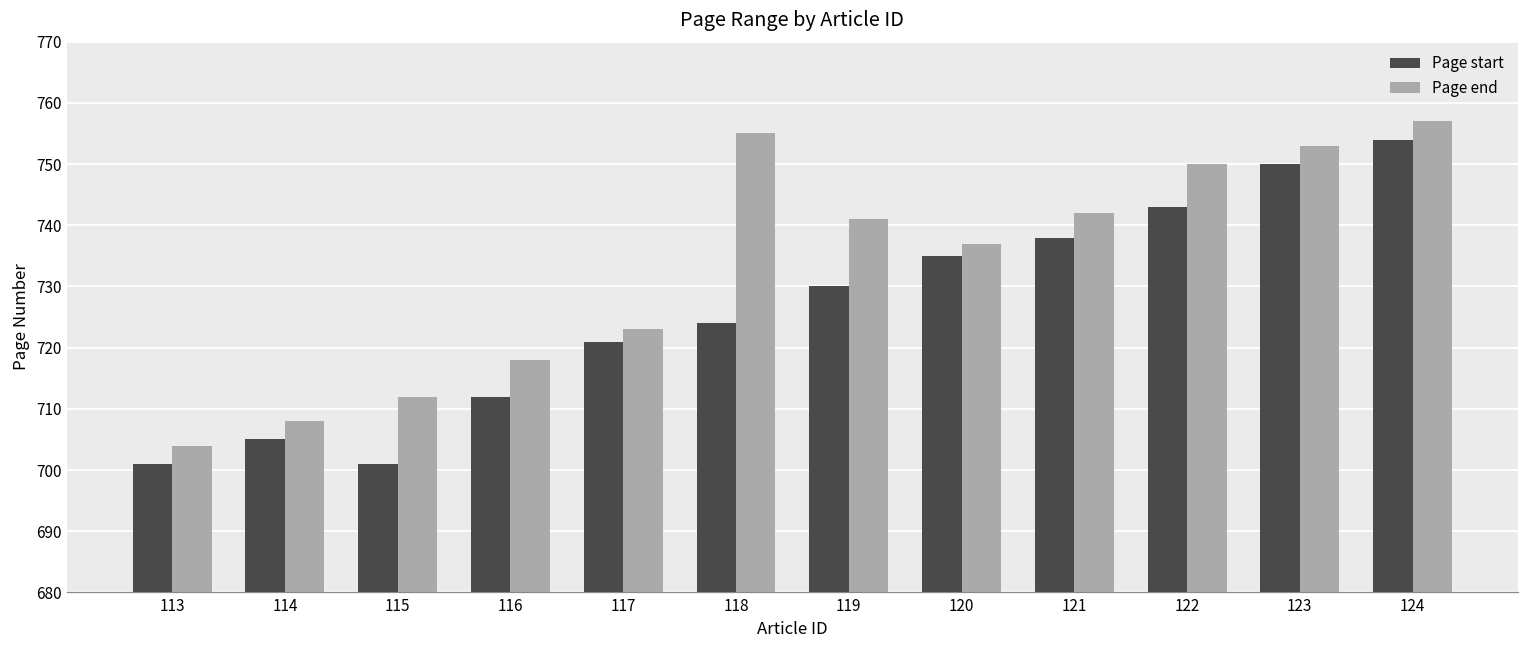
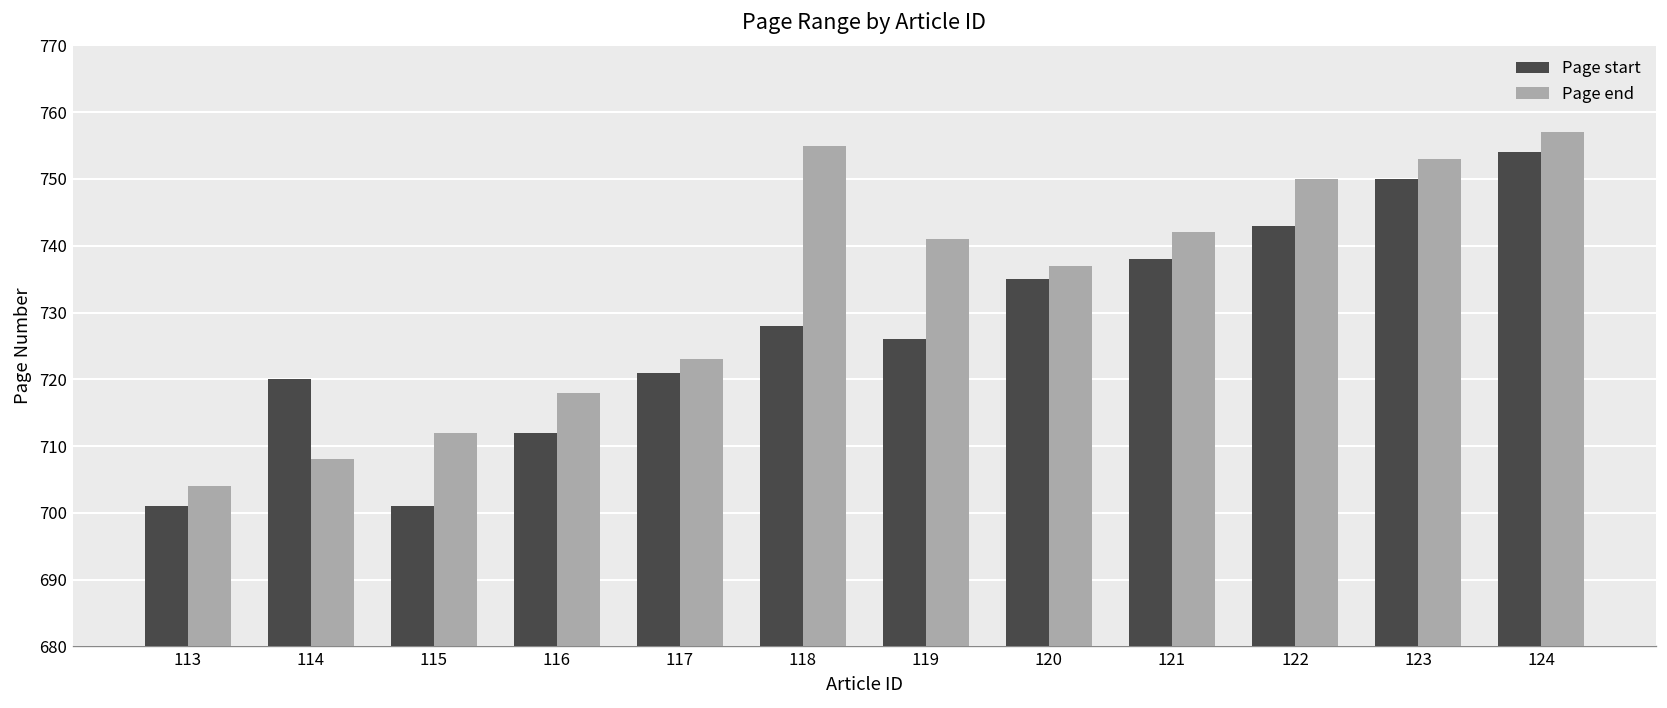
Page start, 114: 705 -> 720
Page start, 118: 724 -> 728
Page start, 119: 730 -> 726
